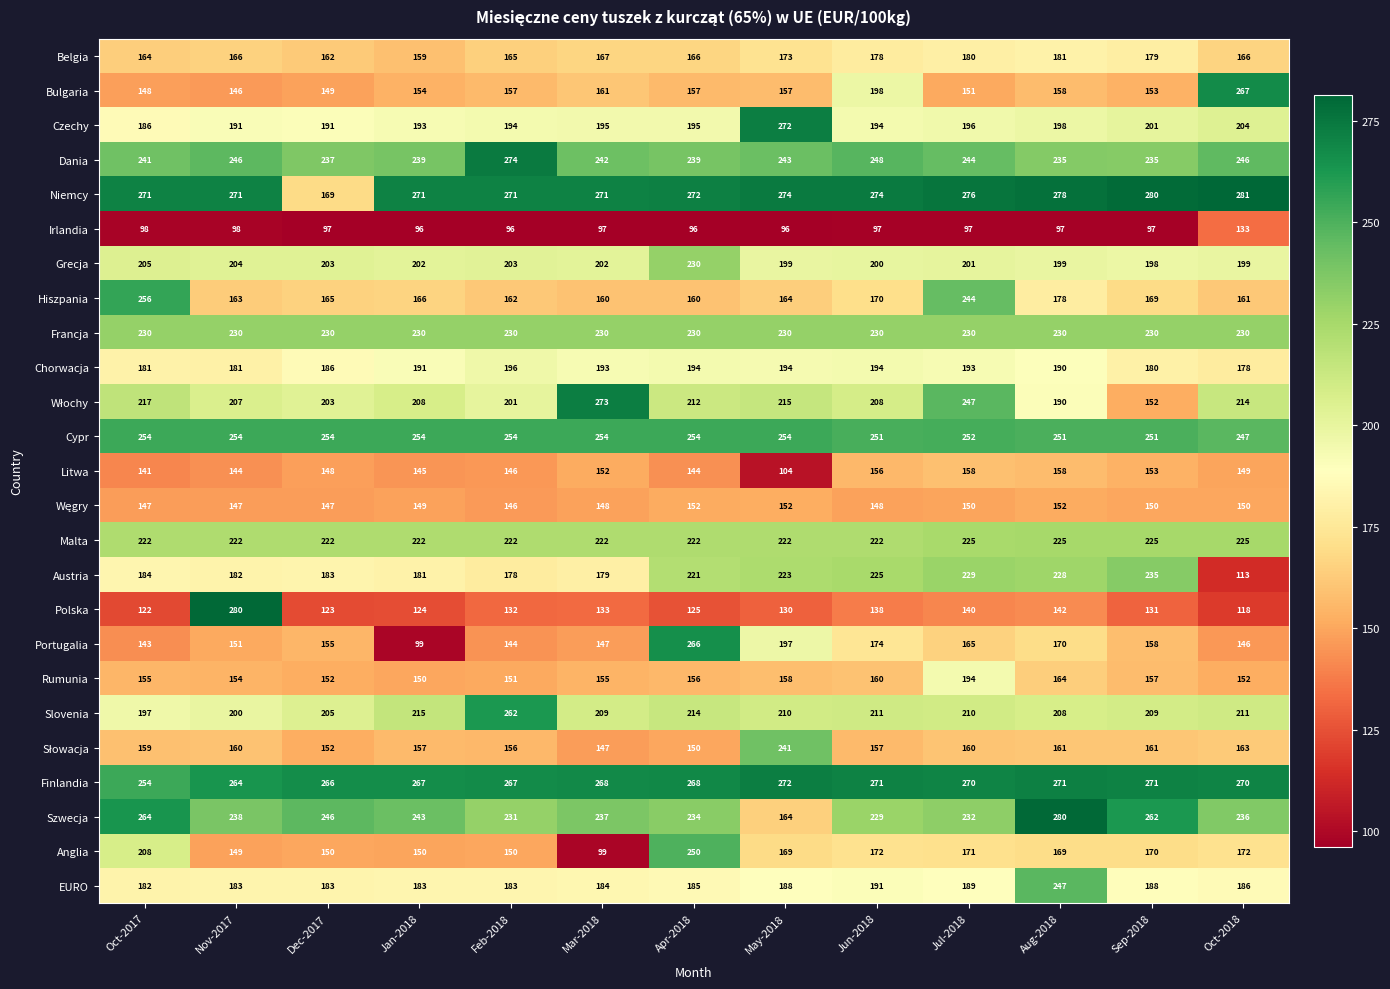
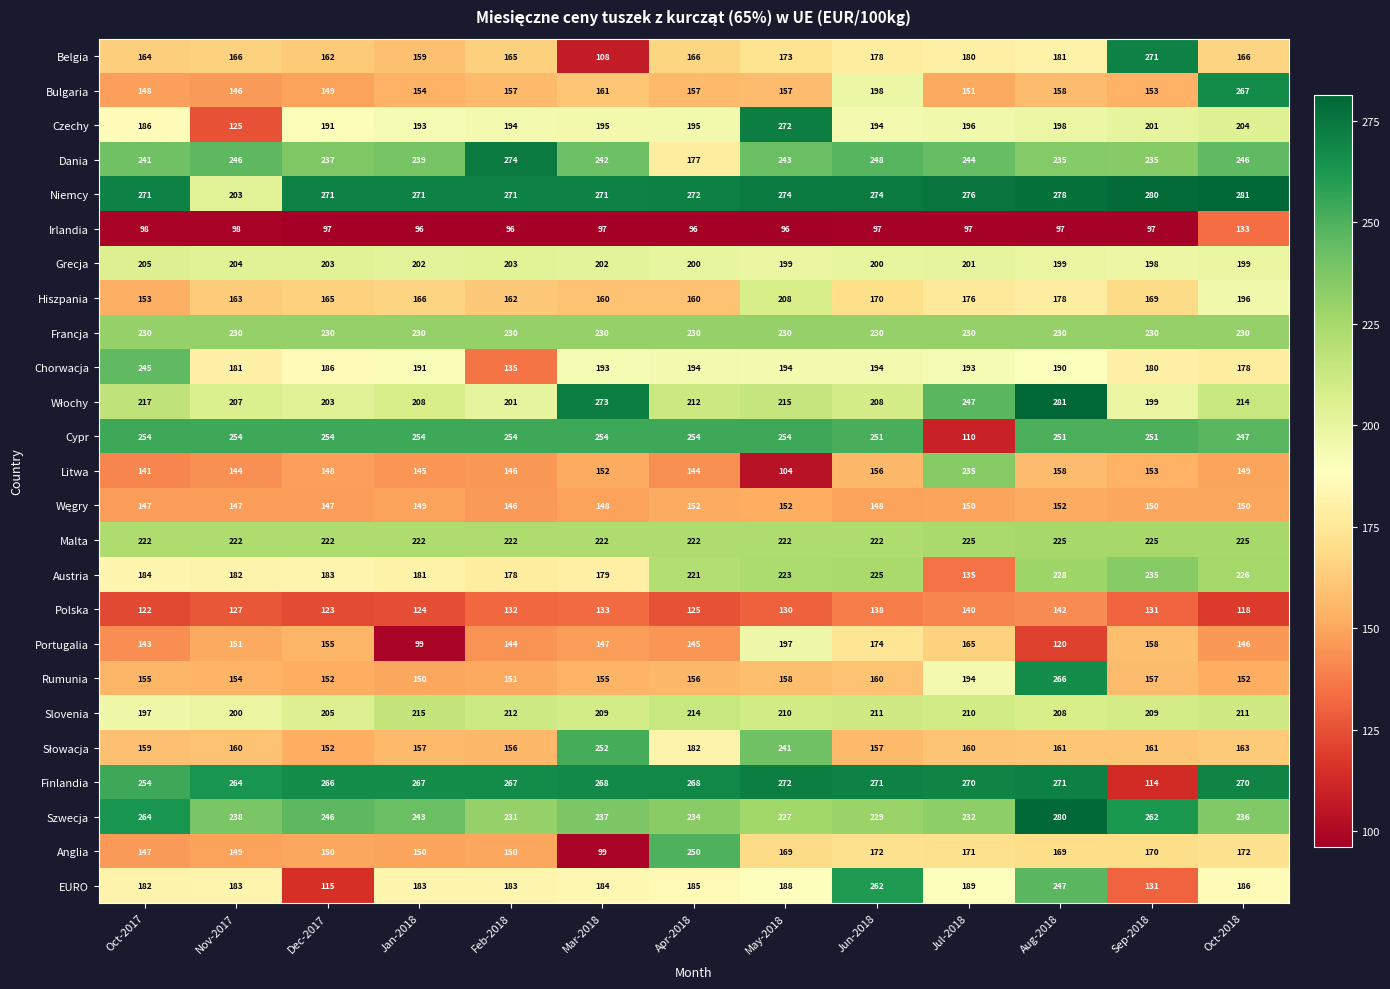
Belgia, Mar-2018: 167 -> 108
Belgia, Sep-2018: 179 -> 271
Czechy, Nov-2017: 191 -> 125
Dania, Apr-2018: 239 -> 177
Niemcy, Nov-2017: 271 -> 203
Niemcy, Dec-2017: 169 -> 271
Grecja, Apr-2018: 230 -> 200
Hiszpania, Oct-2017: 256 -> 153
Hiszpania, May-2018: 164 -> 208
Hiszpania, Jul-2018: 244 -> 176
Hiszpania, Oct-2018: 161 -> 196
Chorwacja, Oct-2017: 181 -> 245
Chorwacja, Feb-2018: 196 -> 135
Włochy, Aug-2018: 190 -> 281
Włochy, Sep-2018: 152 -> 199
Cypr, Jul-2018: 252 -> 110
Litwa, Jul-2018: 158 -> 235
Austria, Jul-2018: 229 -> 135
Austria, Oct-2018: 113 -> 226
Polska, Nov-2017: 280 -> 127
Portugalia, Apr-2018: 266 -> 145
Portugalia, Aug-2018: 170 -> 120
Rumunia, Aug-2018: 164 -> 266
Slovenia, Feb-2018: 262 -> 212
Słowacja, Mar-2018: 147 -> 252
Słowacja, Apr-2018: 150 -> 182
Finlandia, Sep-2018: 271 -> 114
Szwecja, May-2018: 164 -> 227
Anglia, Oct-2017: 208 -> 147
EURO, Dec-2017: 183 -> 115
EURO, Jun-2018: 191 -> 262
EURO, Sep-2018: 188 -> 131
